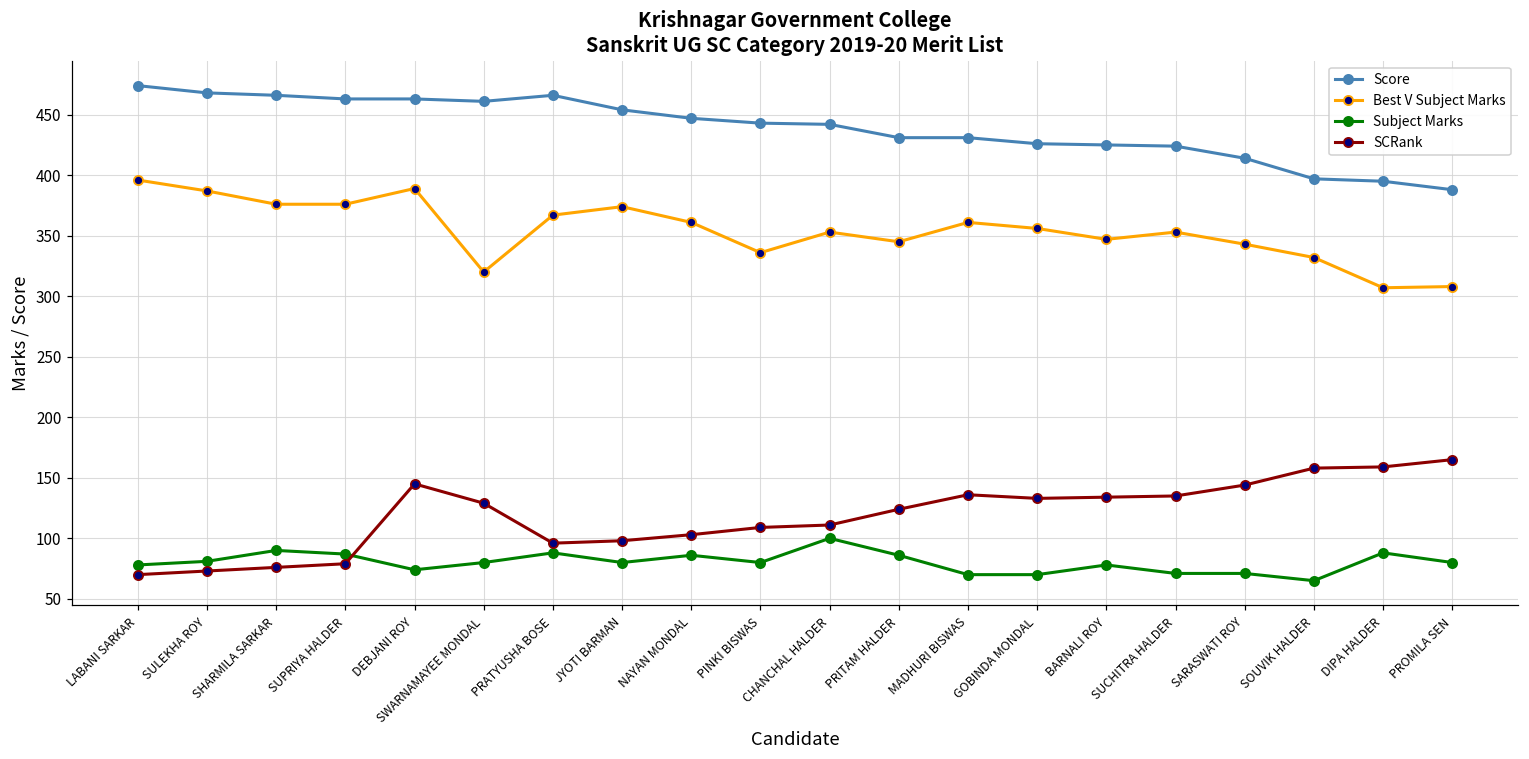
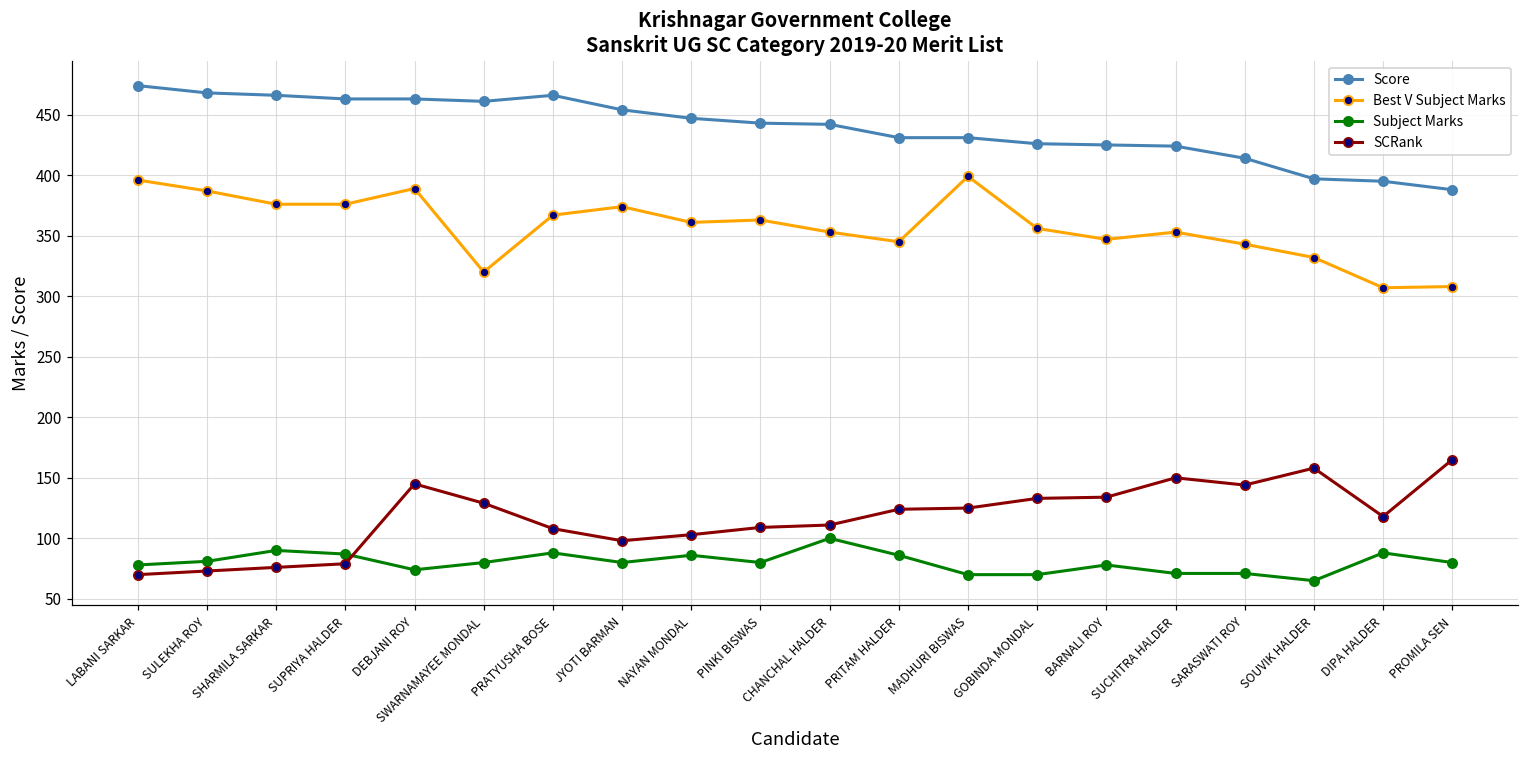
SCRank, PRATYUSHA BOSE: 96 -> 108
Best V Subject Marks, PINKI BISWAS: 336 -> 363
Best V Subject Marks, MADHURI BISWAS: 361 -> 399
SCRank, MADHURI BISWAS: 136 -> 125
SCRank, SUCHITRA HALDER: 135 -> 150
SCRank, DIPA HALDER: 159 -> 118
